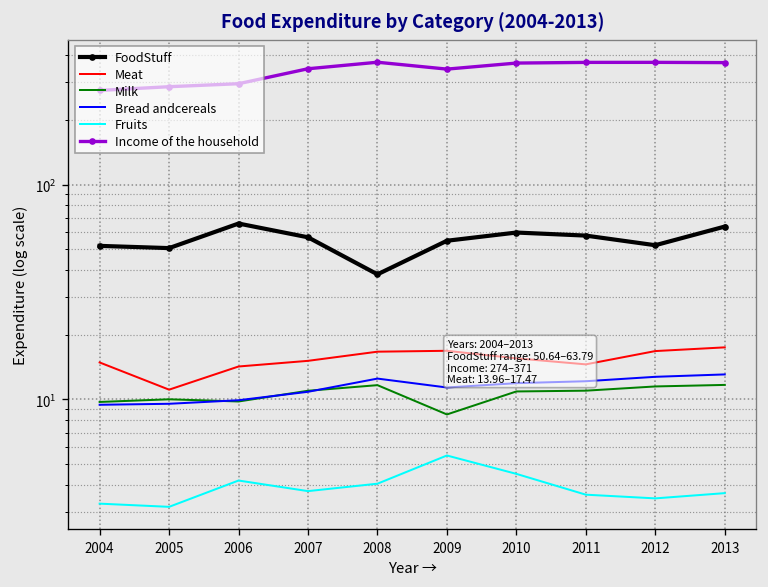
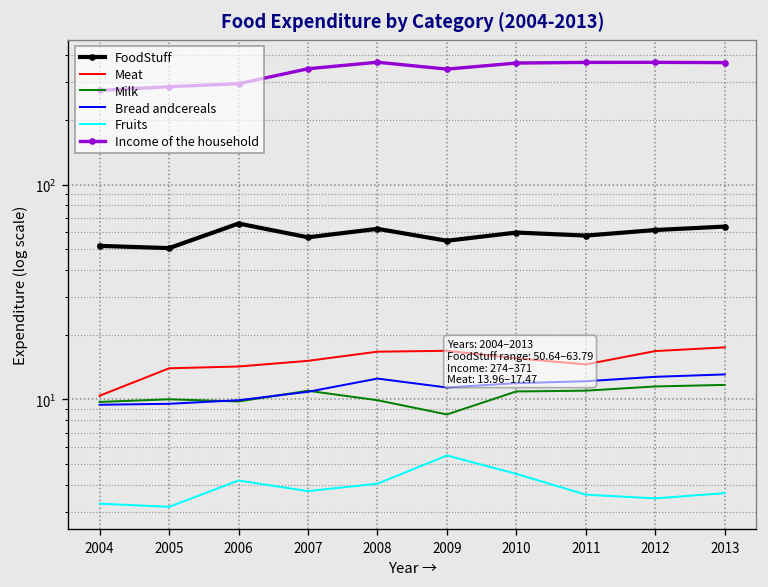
Meat, 2004: 15 -> 10
Meat, 2005: 11 -> 14
FoodStuff, 2008: 38 -> 62
Milk, 2008: 12 -> 10
FoodStuff, 2012: 52 -> 61
